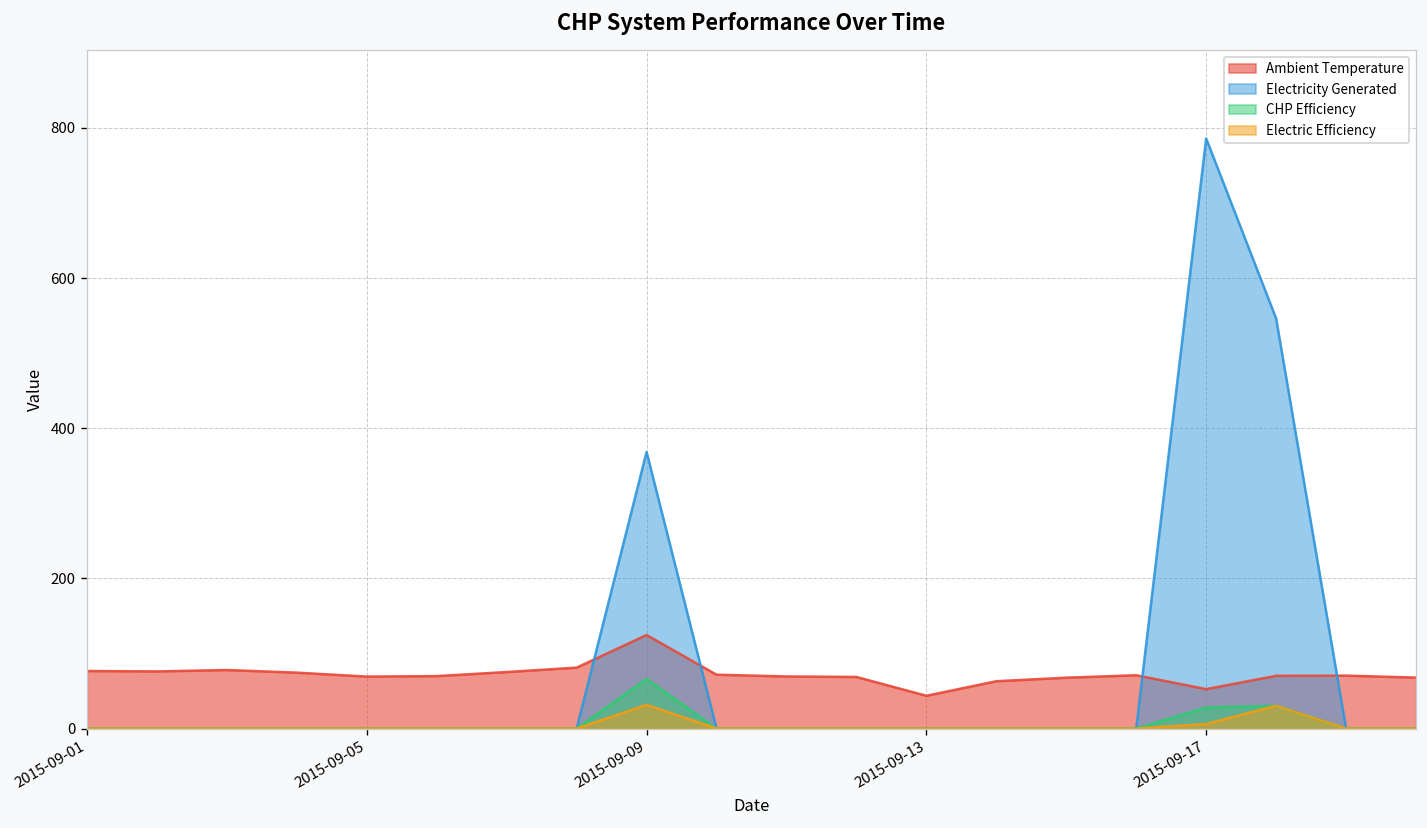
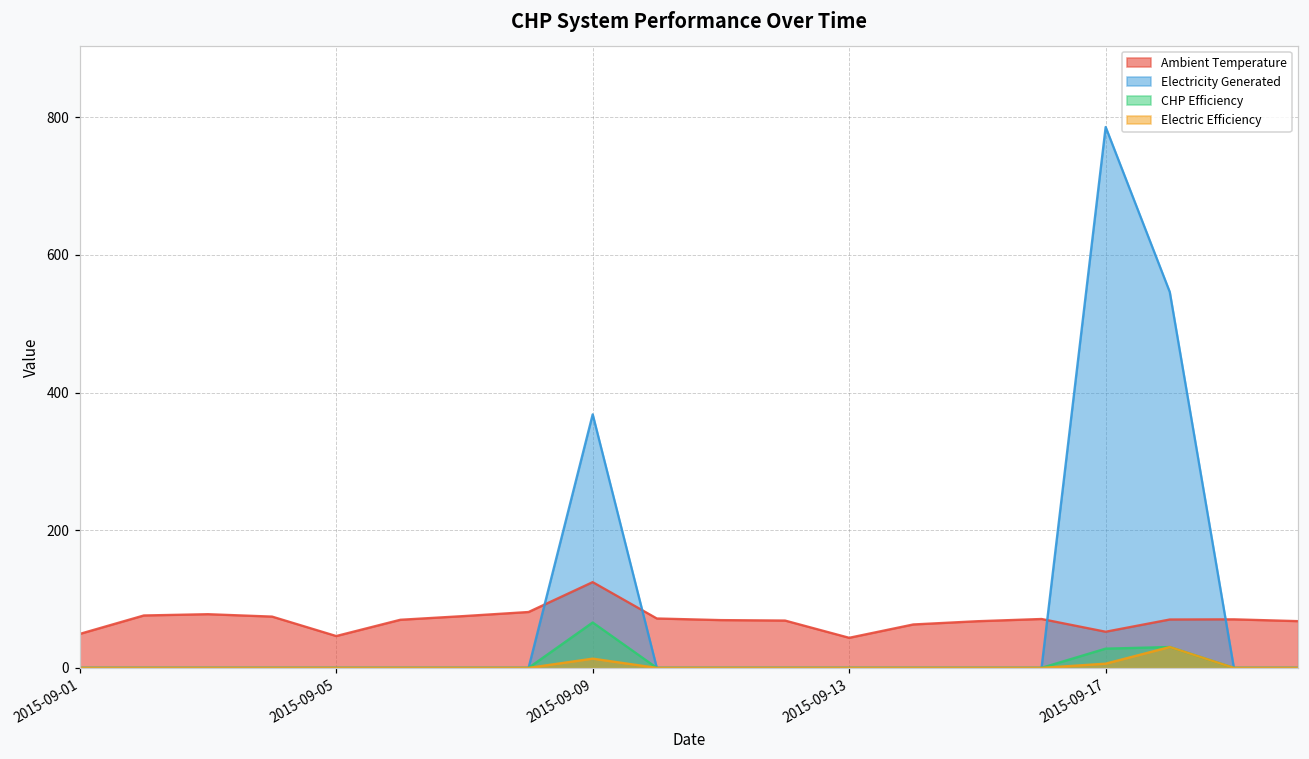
Ambient Temperature, 2015-09-01: 80 -> 50
Ambient Temperature, 2015-09-05: 70 -> 50
Electric Efficiency, 2015-09-09: 30 -> 10
